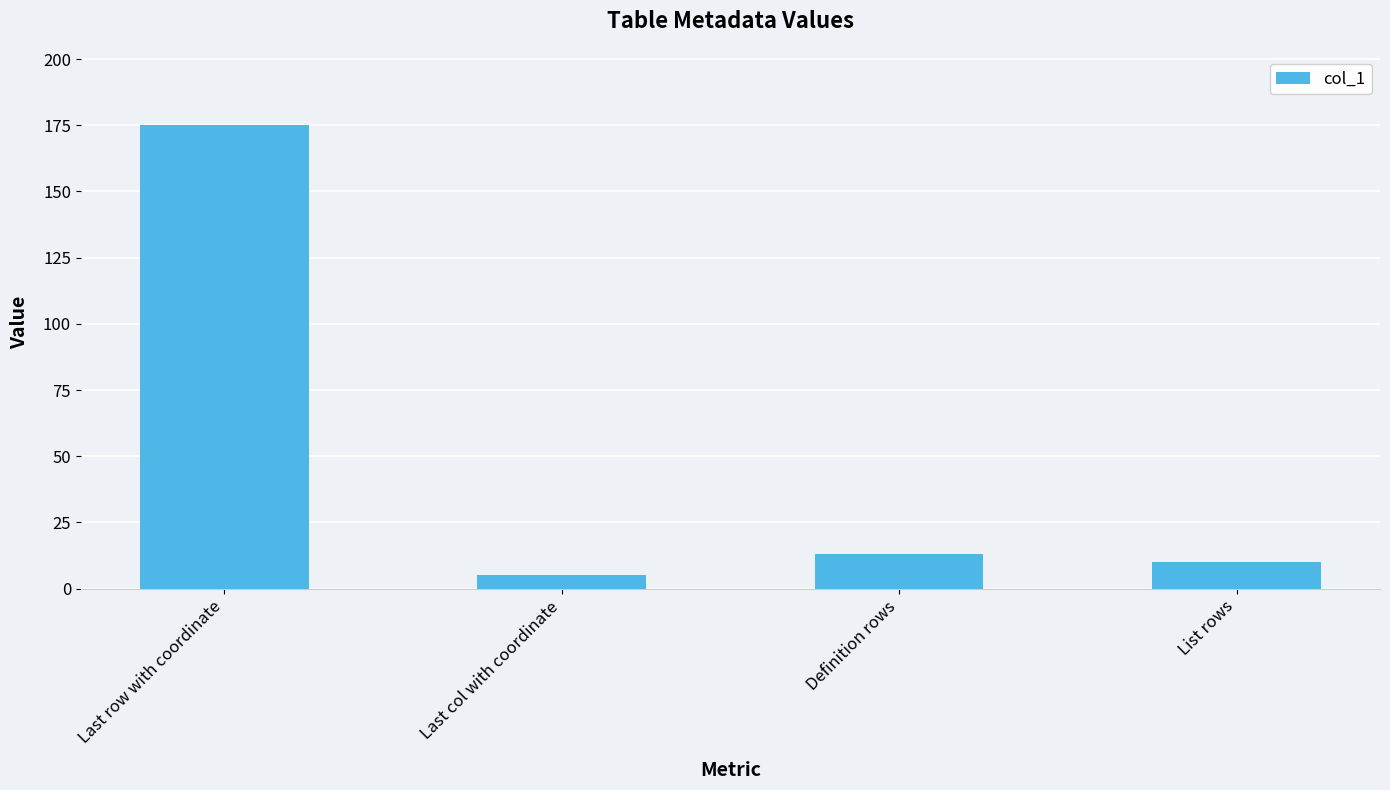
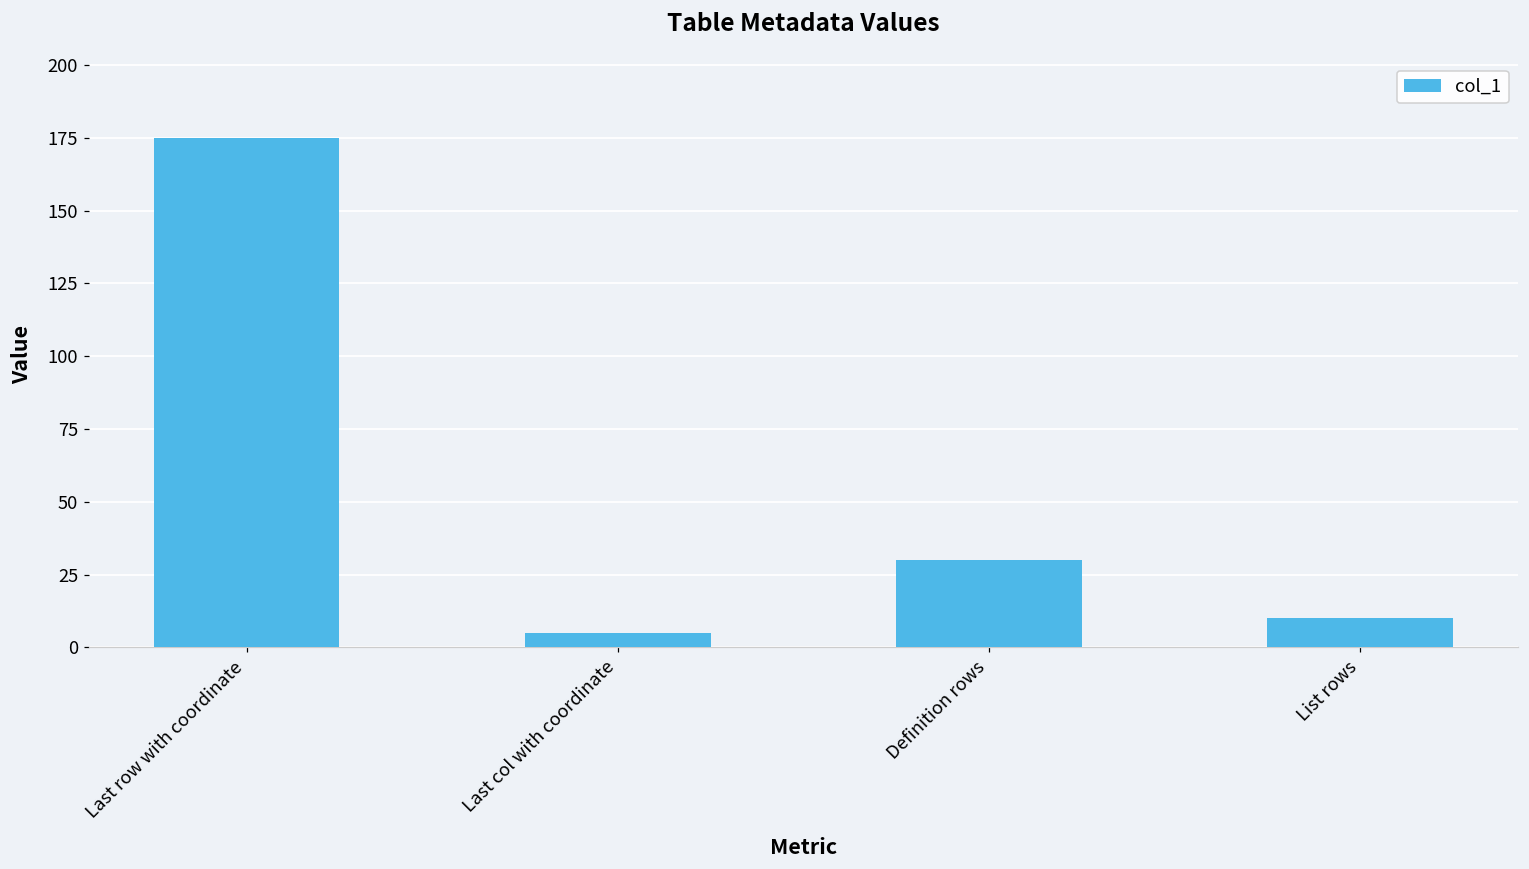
Definition rows: 13 -> 30
